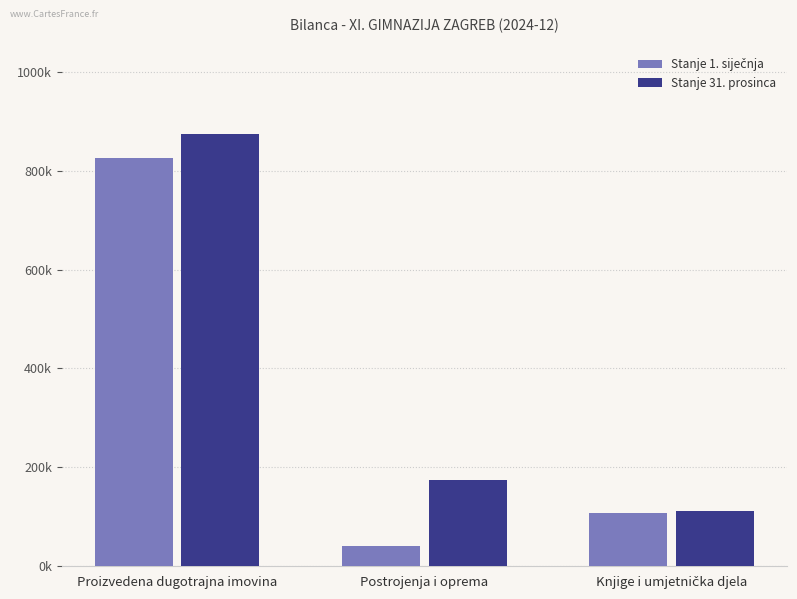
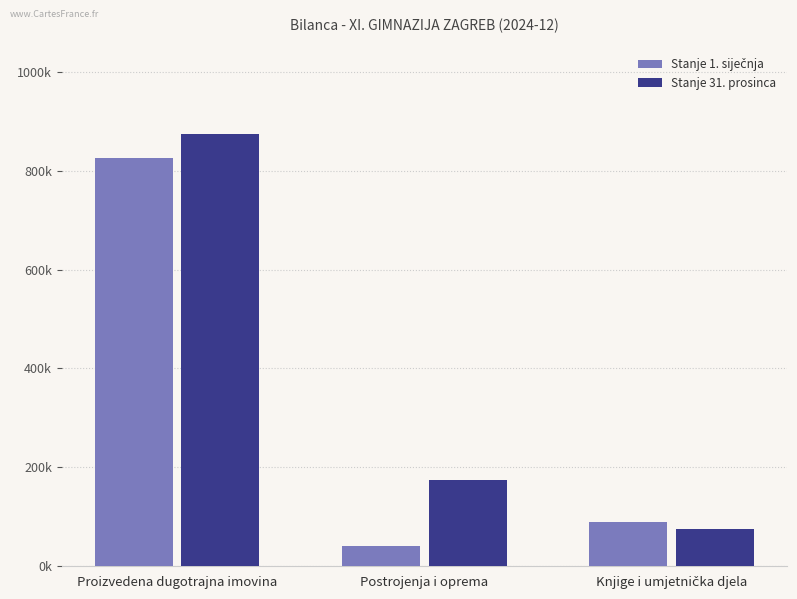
Stanje 1. siječnja, Knjige i umjetnička djela: 110000 -> 90000
Stanje 31. prosinca, Knjige i umjetnička djela: 110000 -> 70000
